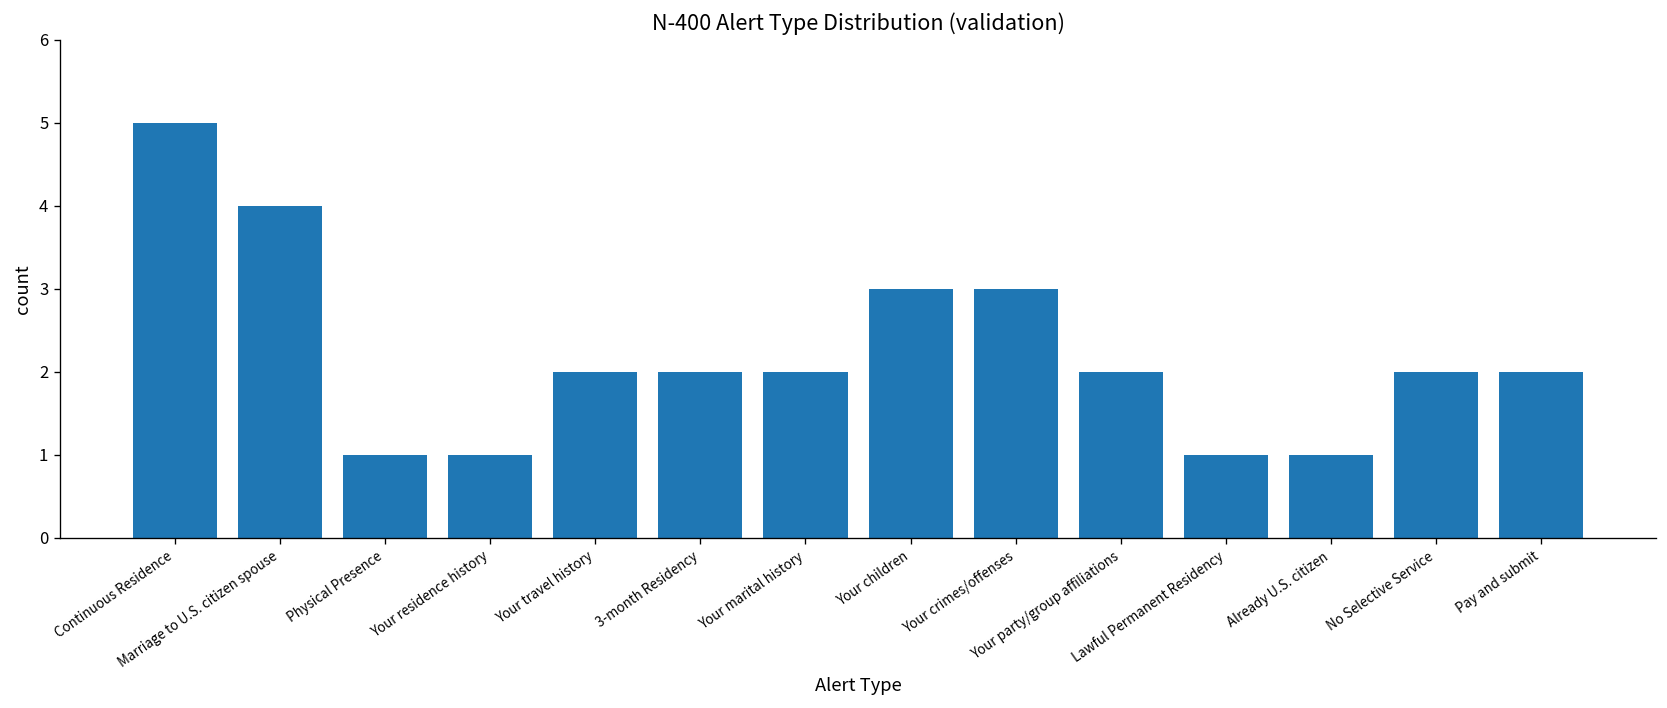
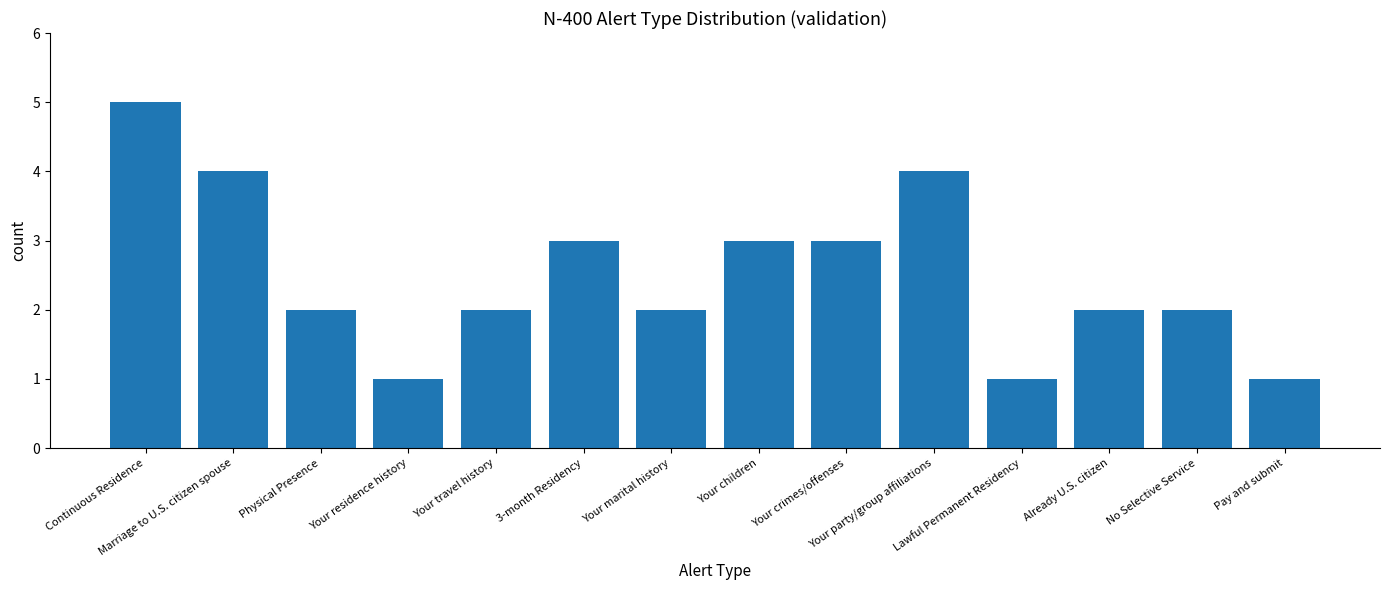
Physical Presence: 1 -> 2
3-month Residency: 2 -> 3
Your party/group affiliations: 2 -> 4
Already U.S. citizen: 1 -> 2
Pay and submit: 2 -> 1
